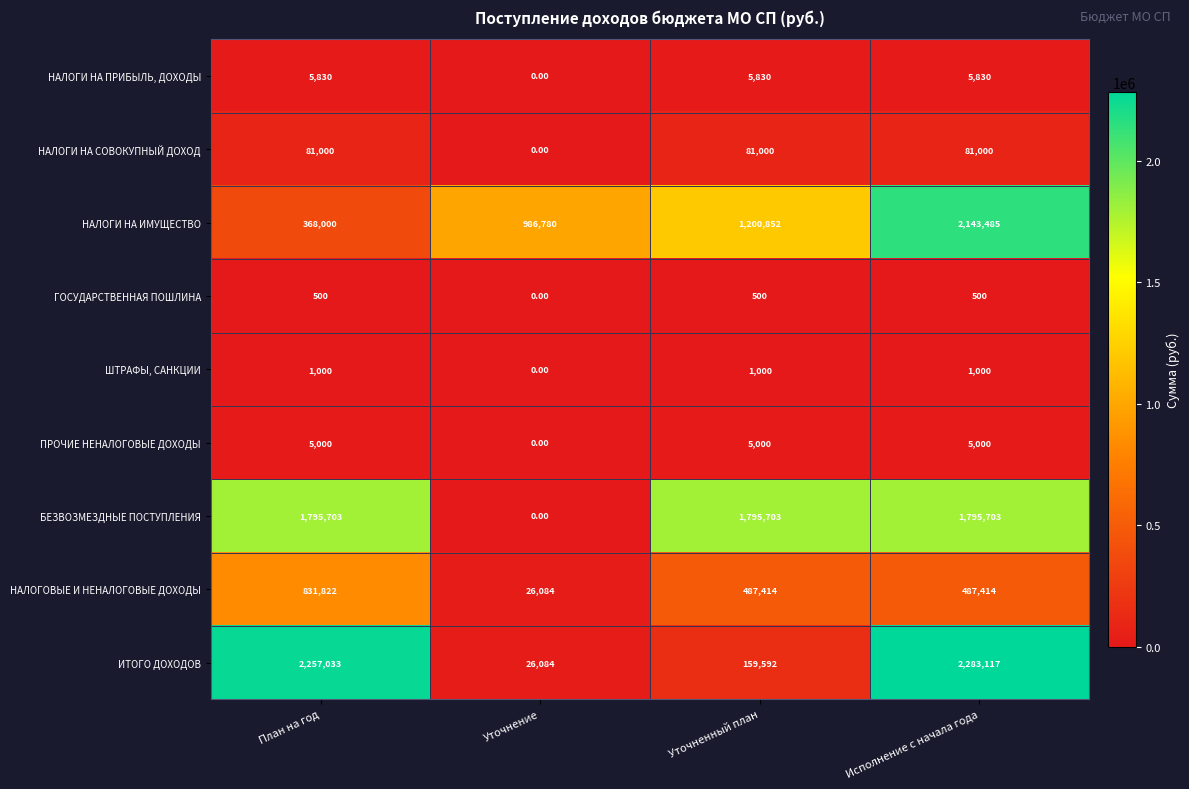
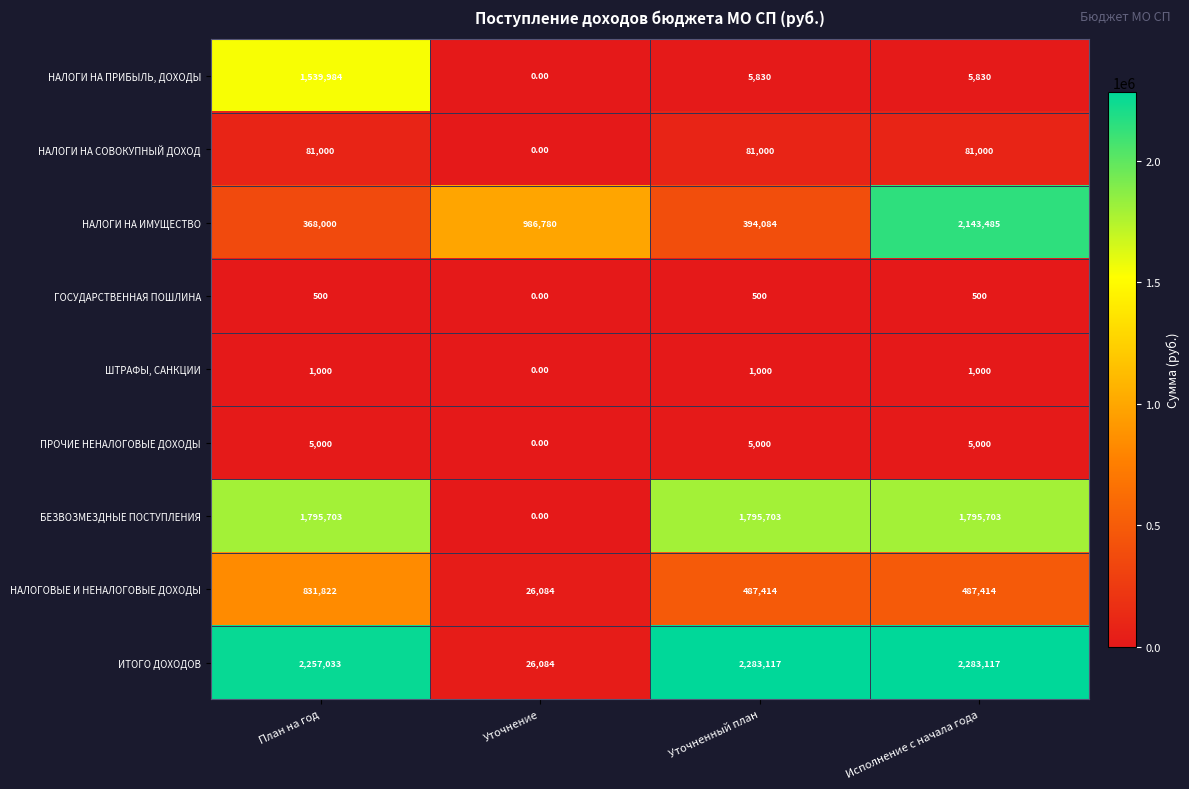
НАЛОГИ НА ПРИБЫЛЬ, ДОХОДЫ, План на год: 5,830 -> 1,539,984
НАЛОГИ НА ИМУЩЕСТВО, Уточненный план: 1,200,852 -> 394,084
ИТОГО ДОХОДОВ, Уточненный план: 159,592 -> 2,283,117
